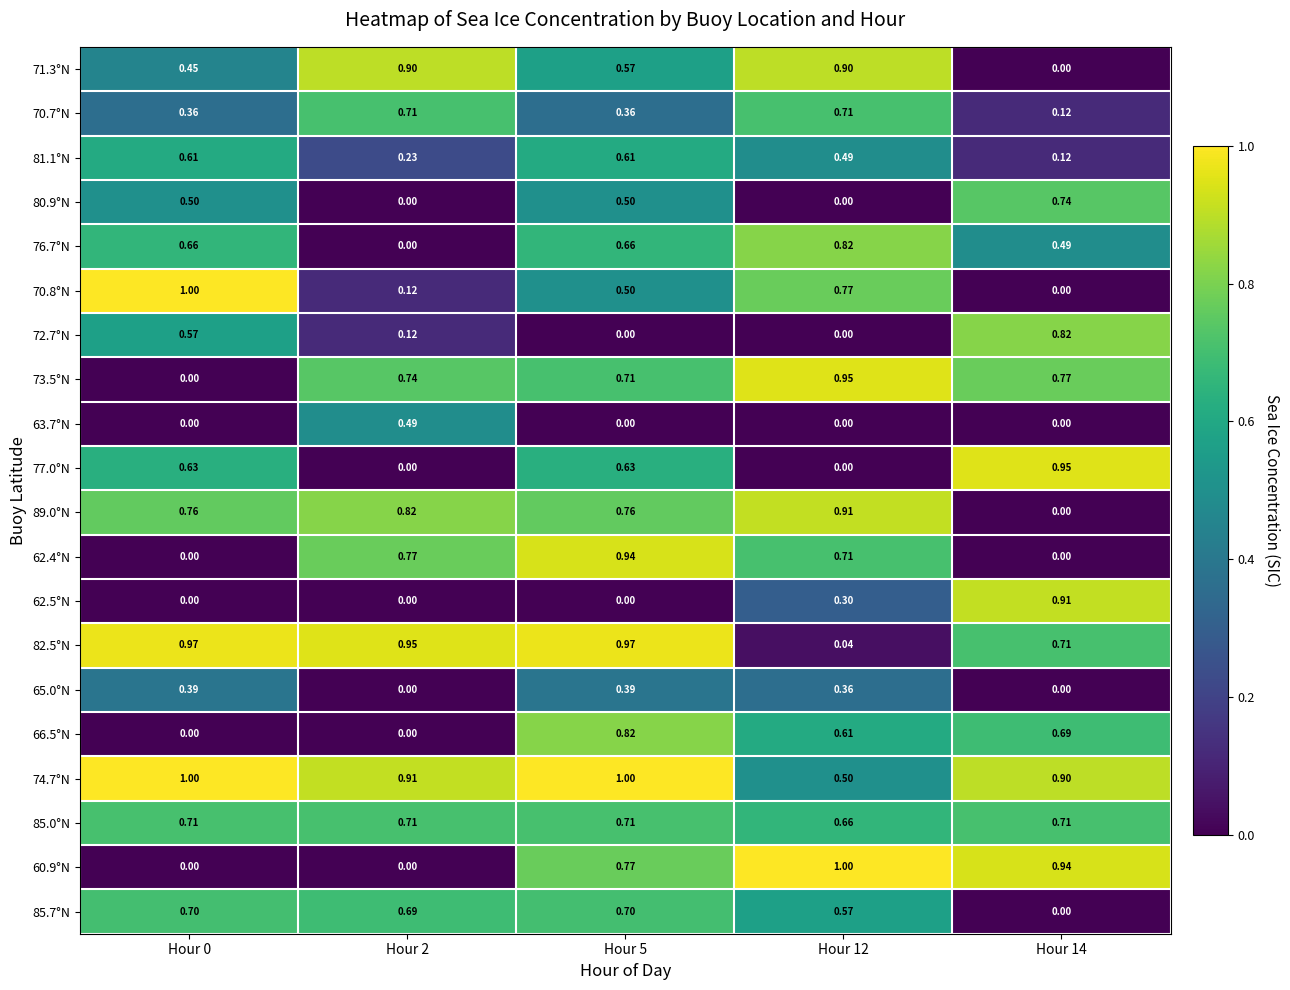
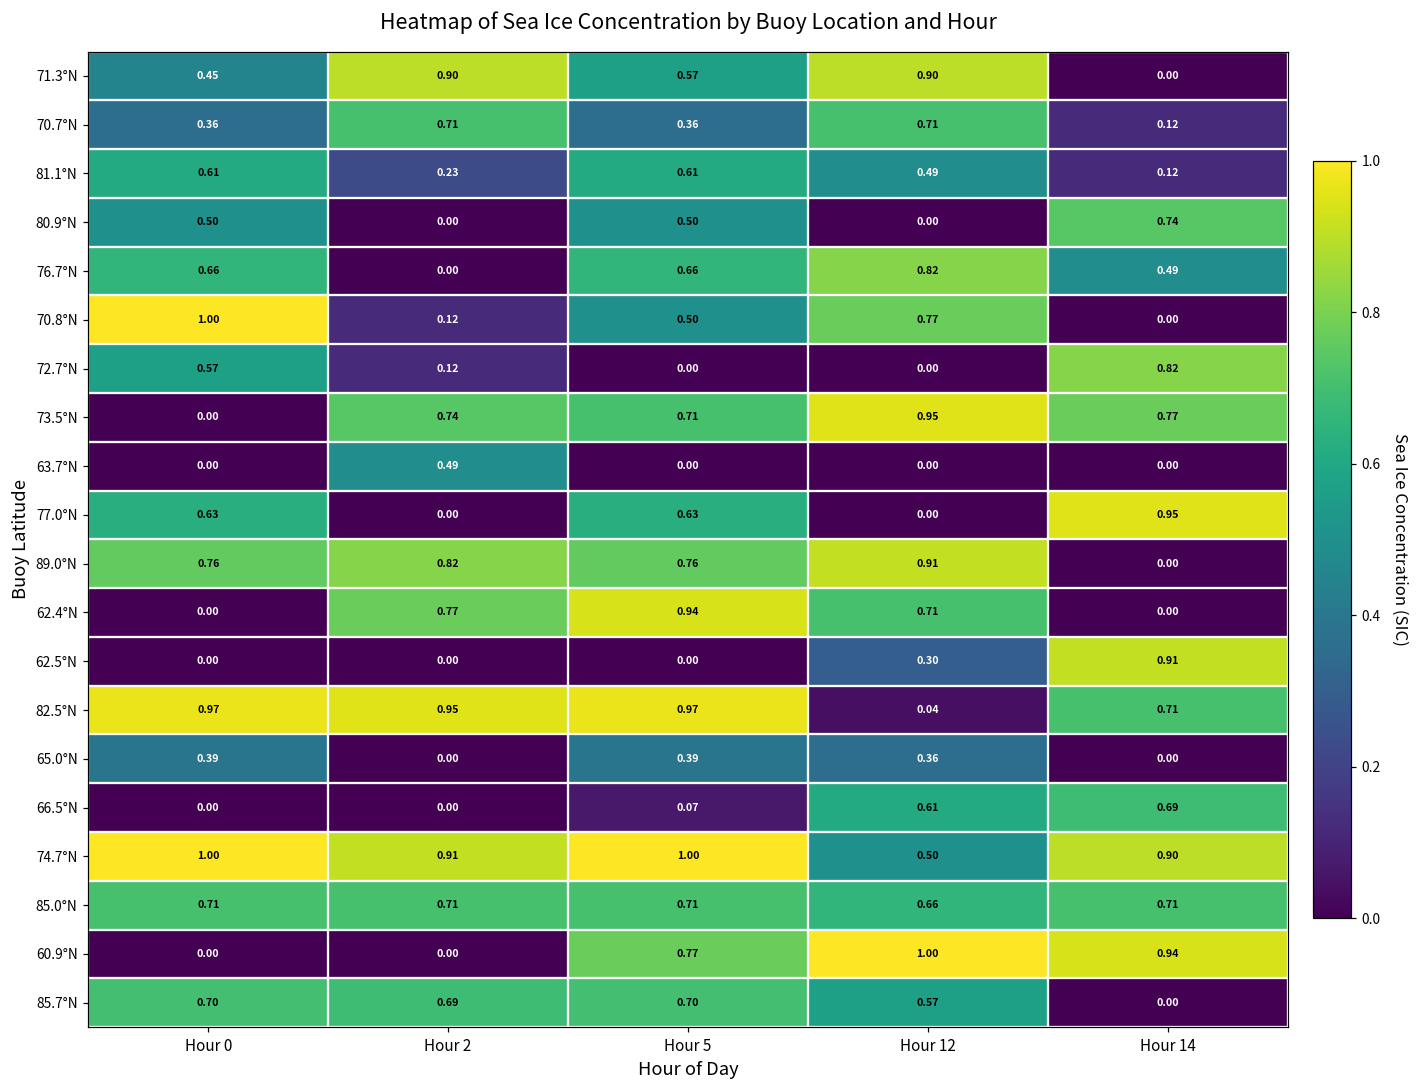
66.5°N, Hour 5: 0.82 -> 0.07
